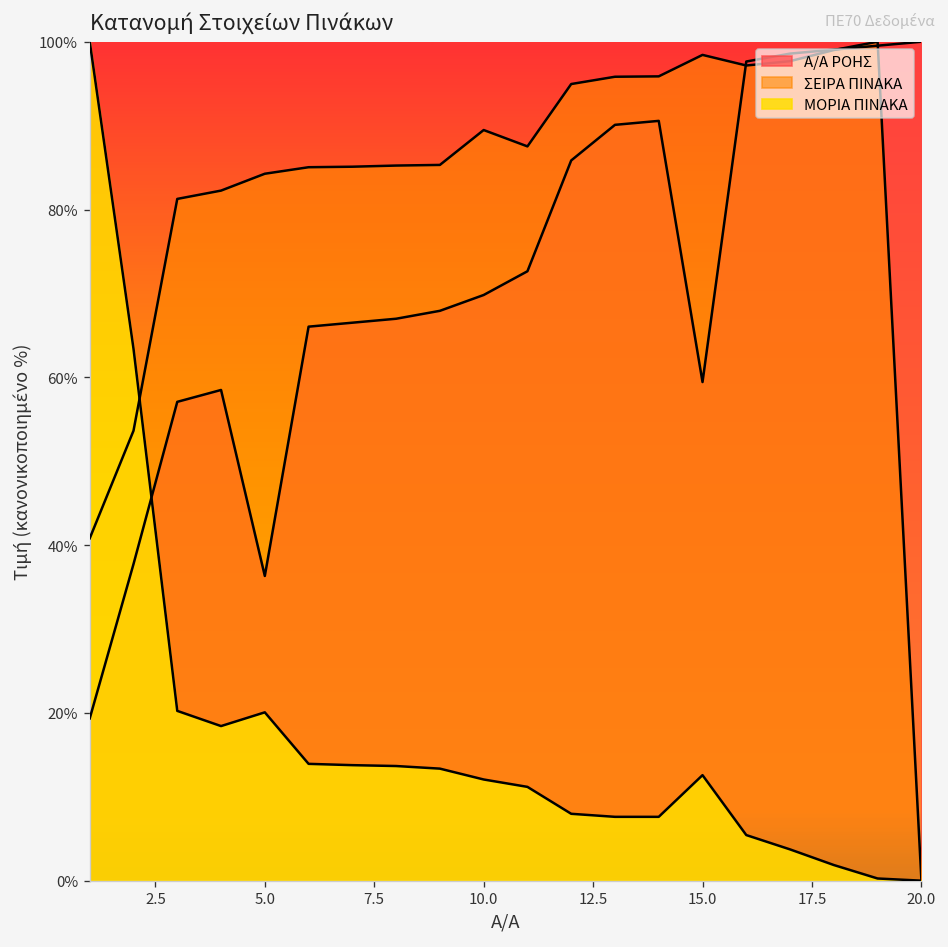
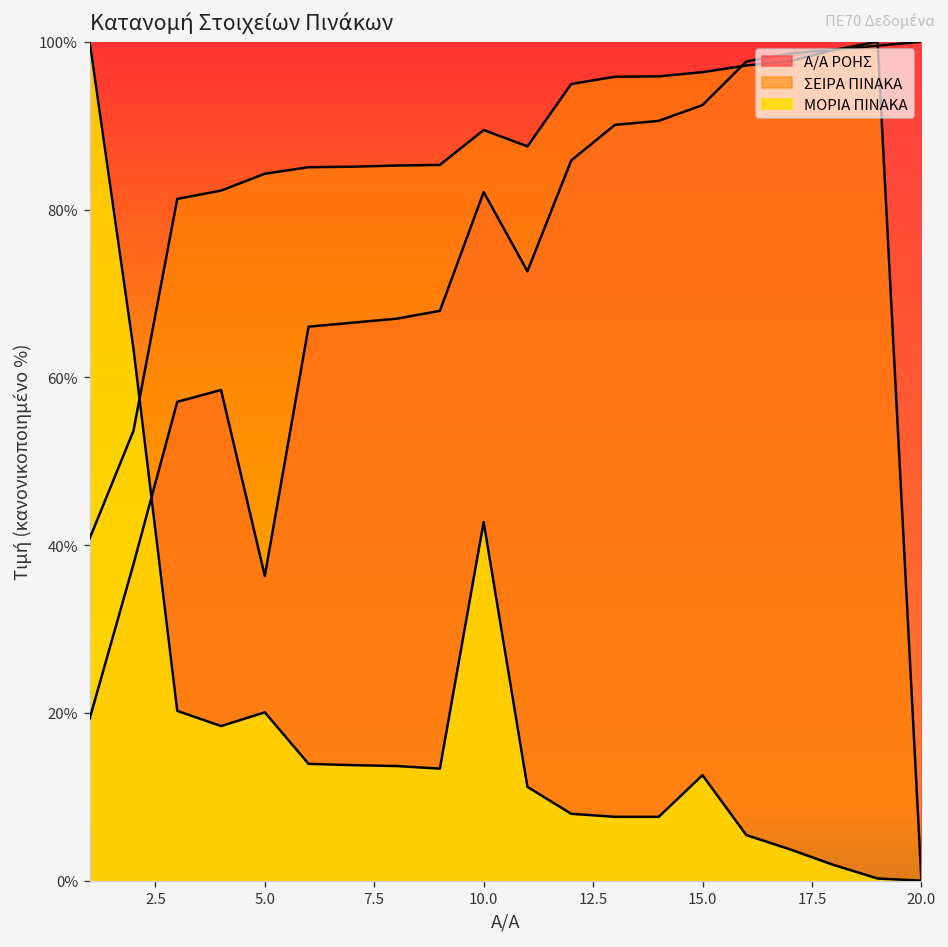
Α/Α ΡΟΗΣ, 10.0: 70% -> 82%
ΜΟΡΙΑ ΠΙΝΑΚΑ, 10.0: 12% -> 43%
Α/Α ΡΟΗΣ, 15.0: 59% -> 92%
ΣΕΙΡΑ ΠΙΝΑΚΑ, 15.0: 98% -> 96%
